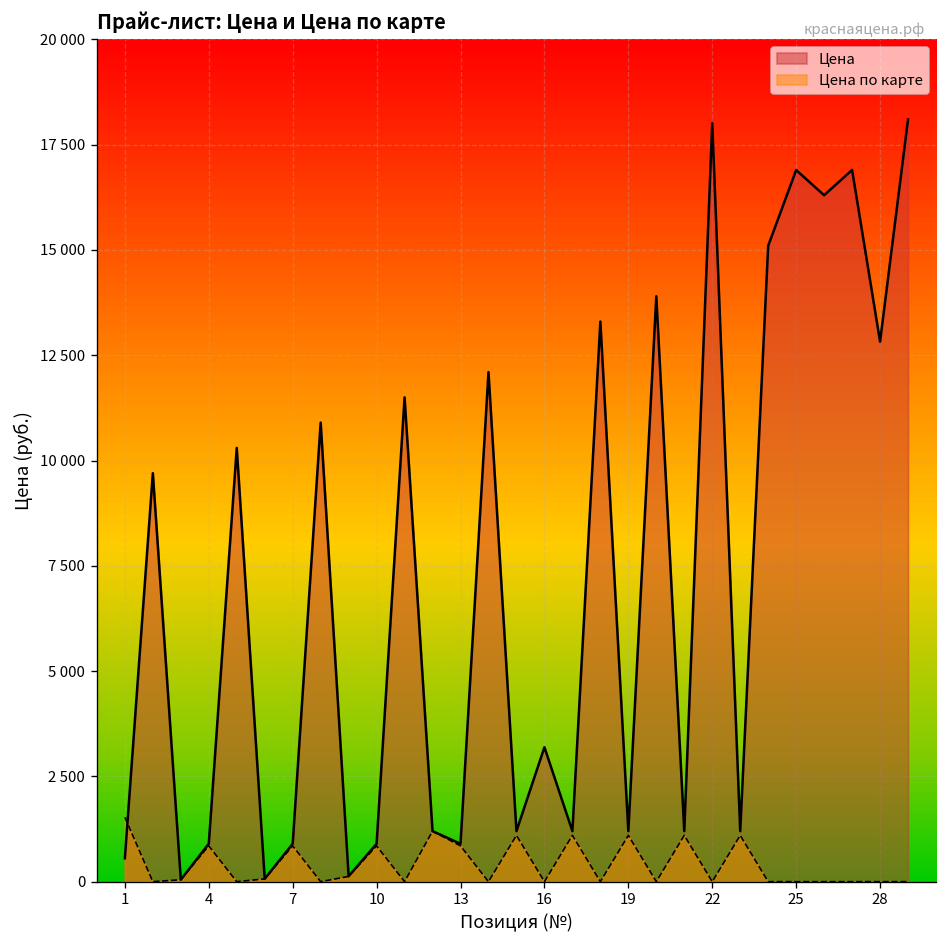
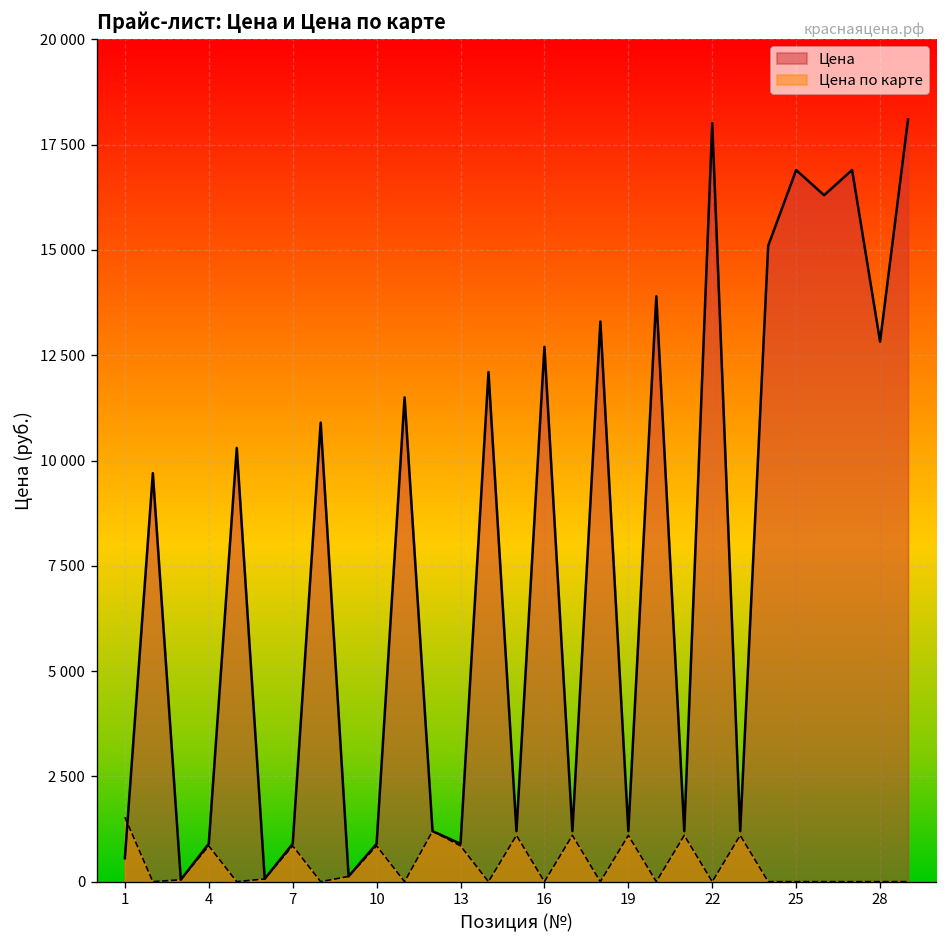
Цена, 16: 3200 -> 12700
